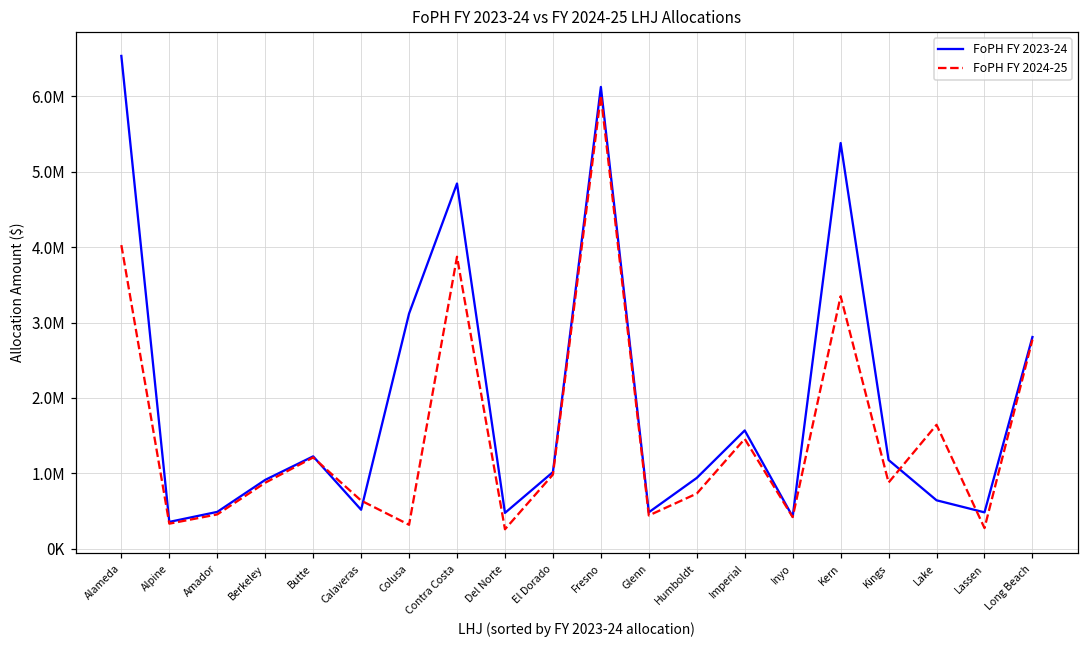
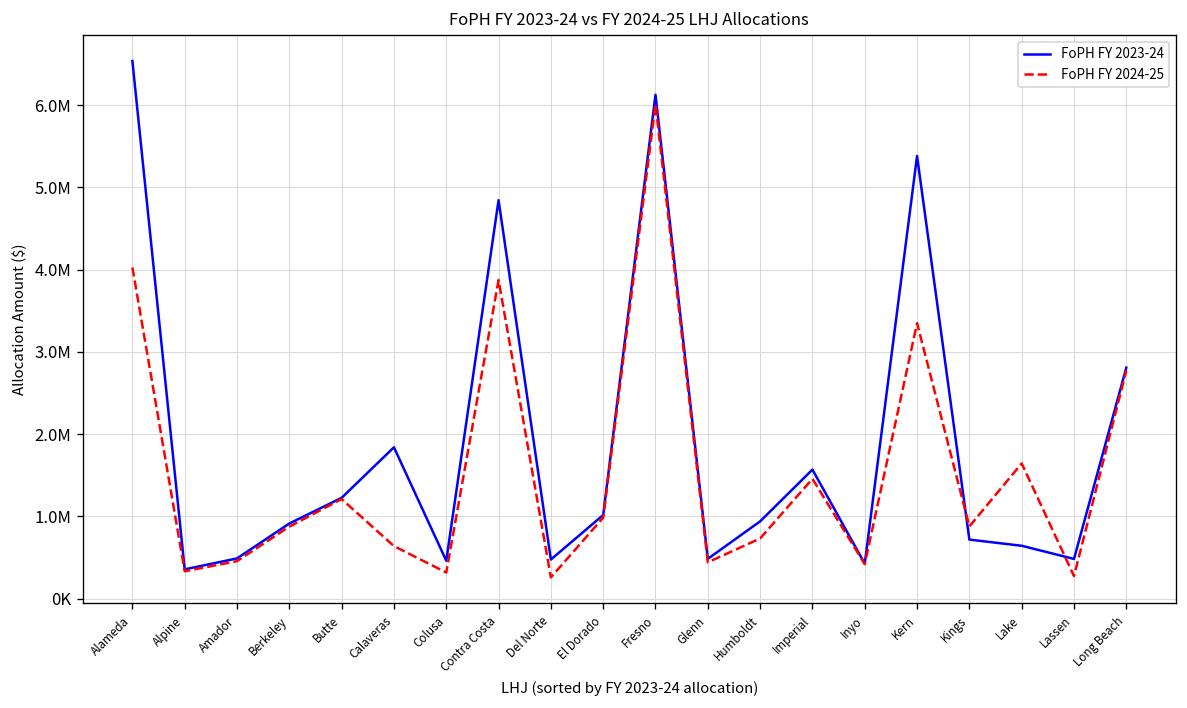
FoPH FY 2023-24, Calaveras: 500000 -> 1800000
FoPH FY 2023-24, Colusa: 3100000 -> 500000
FoPH FY 2023-24, Kings: 1200000 -> 700000
